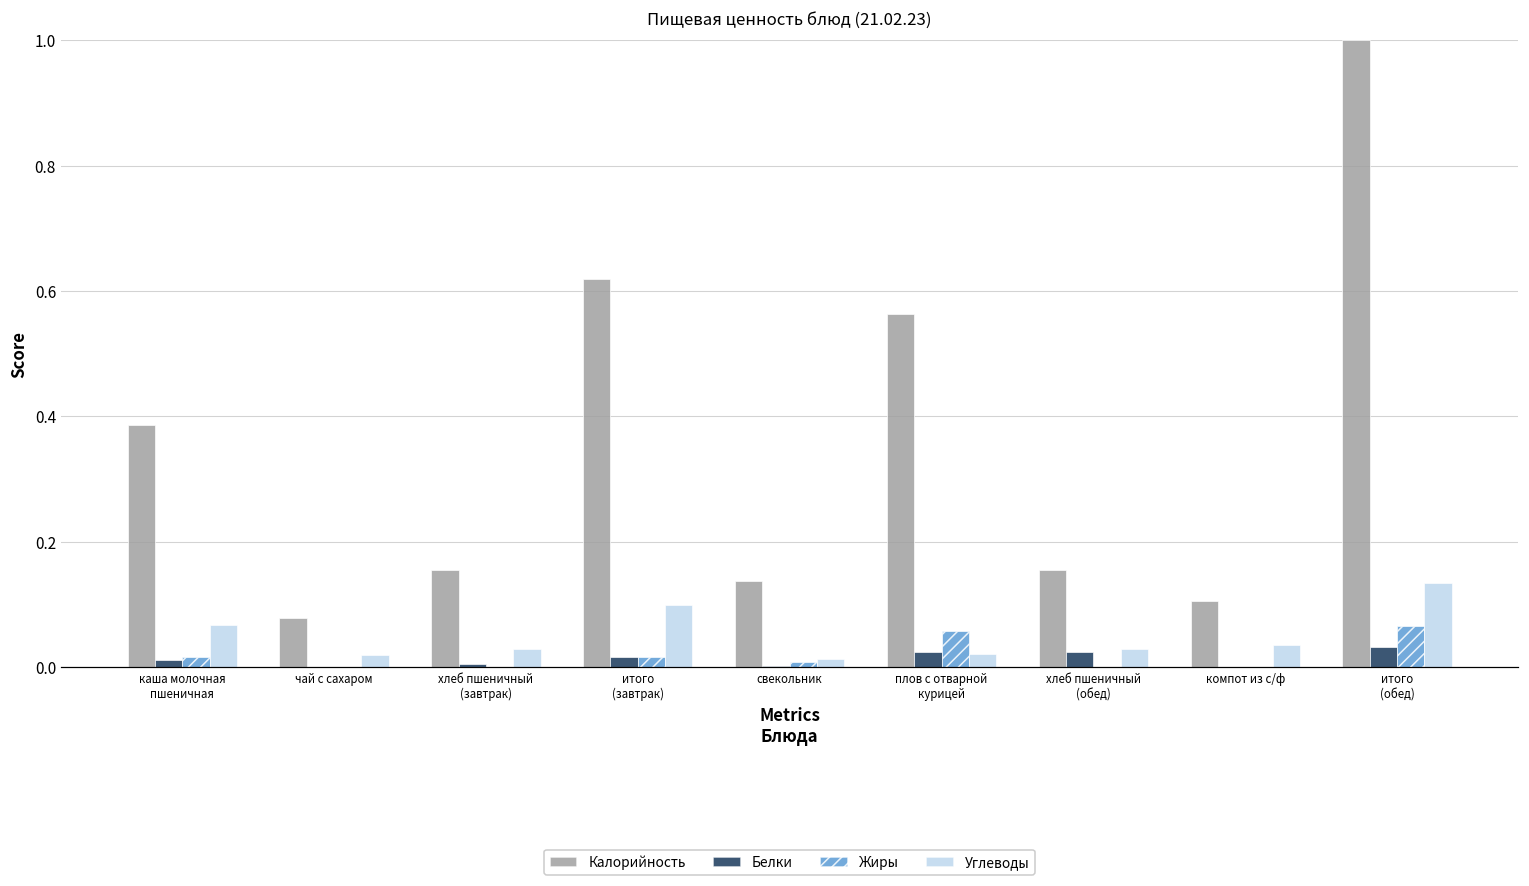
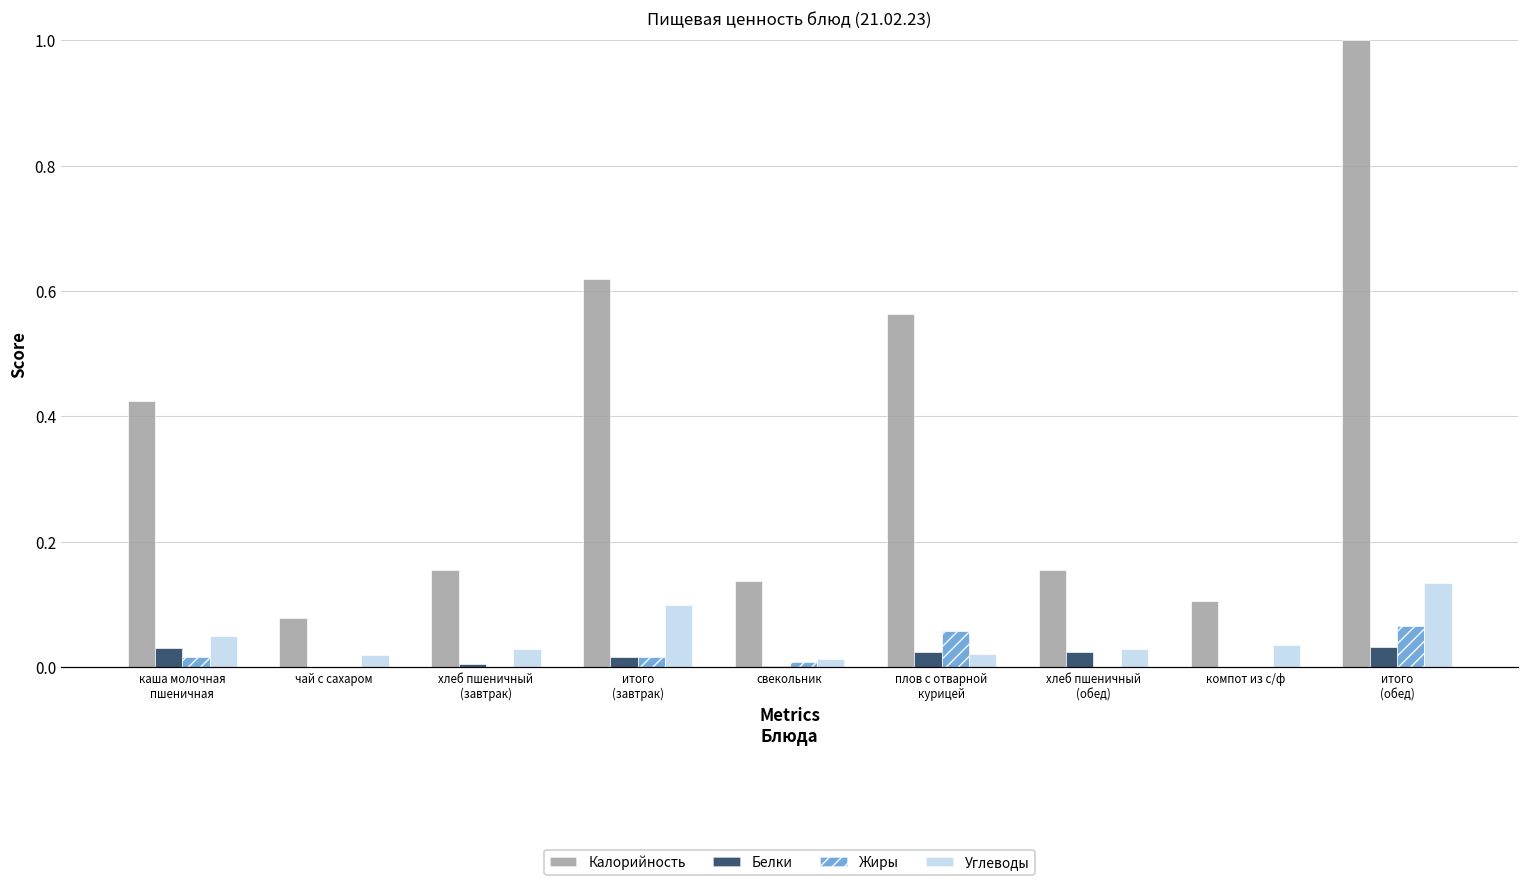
Калорийность, каша молочная пшеничная: 0.39 -> 0.42
Белки, каша молочная пшеничная: 0.01 -> 0.03
Углеводы, каша молочная пшеничная: 0.07 -> 0.05
